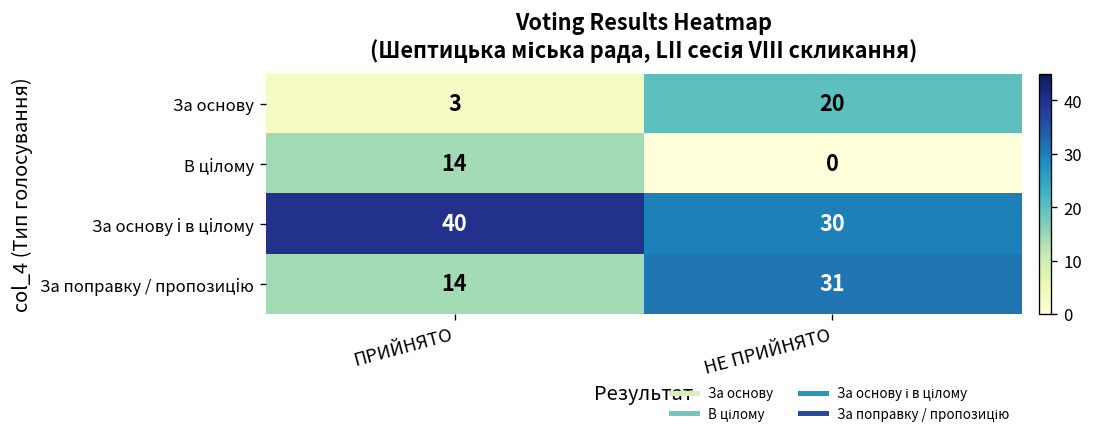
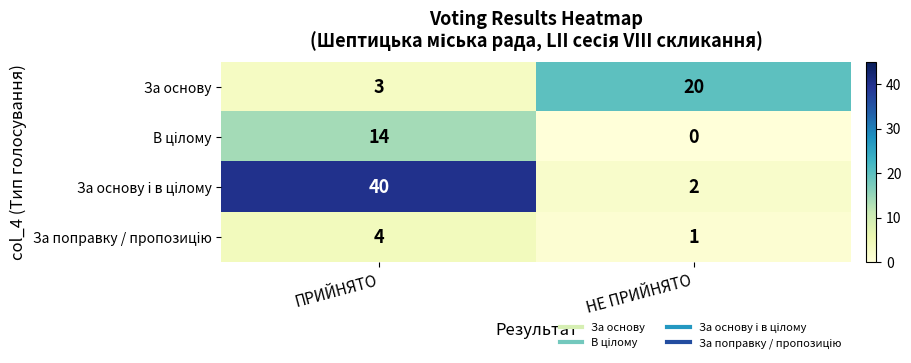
За основу і в цілому, НЕ ПРИЙНЯТО: 30 -> 2
За поправку / пропозицію, ПРИЙНЯТО: 14 -> 4
За поправку / пропозицію, НЕ ПРИЙНЯТО: 31 -> 1
